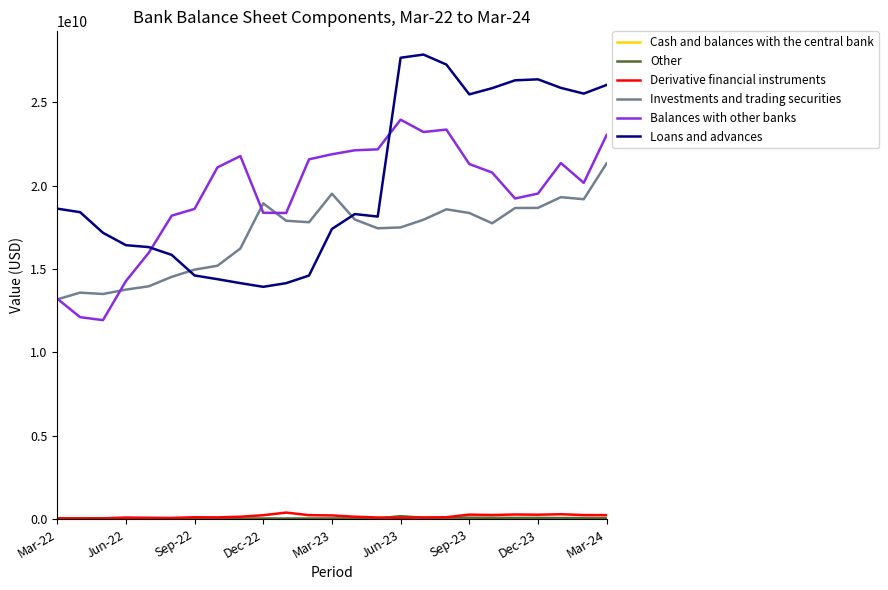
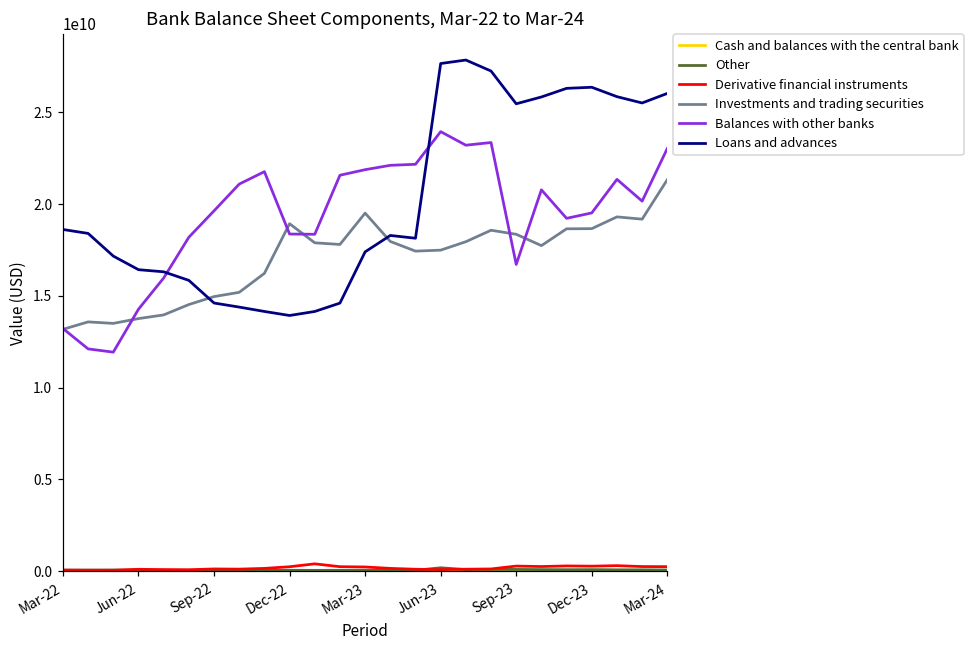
Balances with other banks, Sep-22: 18600000000 -> 19600000000
Balances with other banks, Sep-23: 21300000000 -> 16700000000
